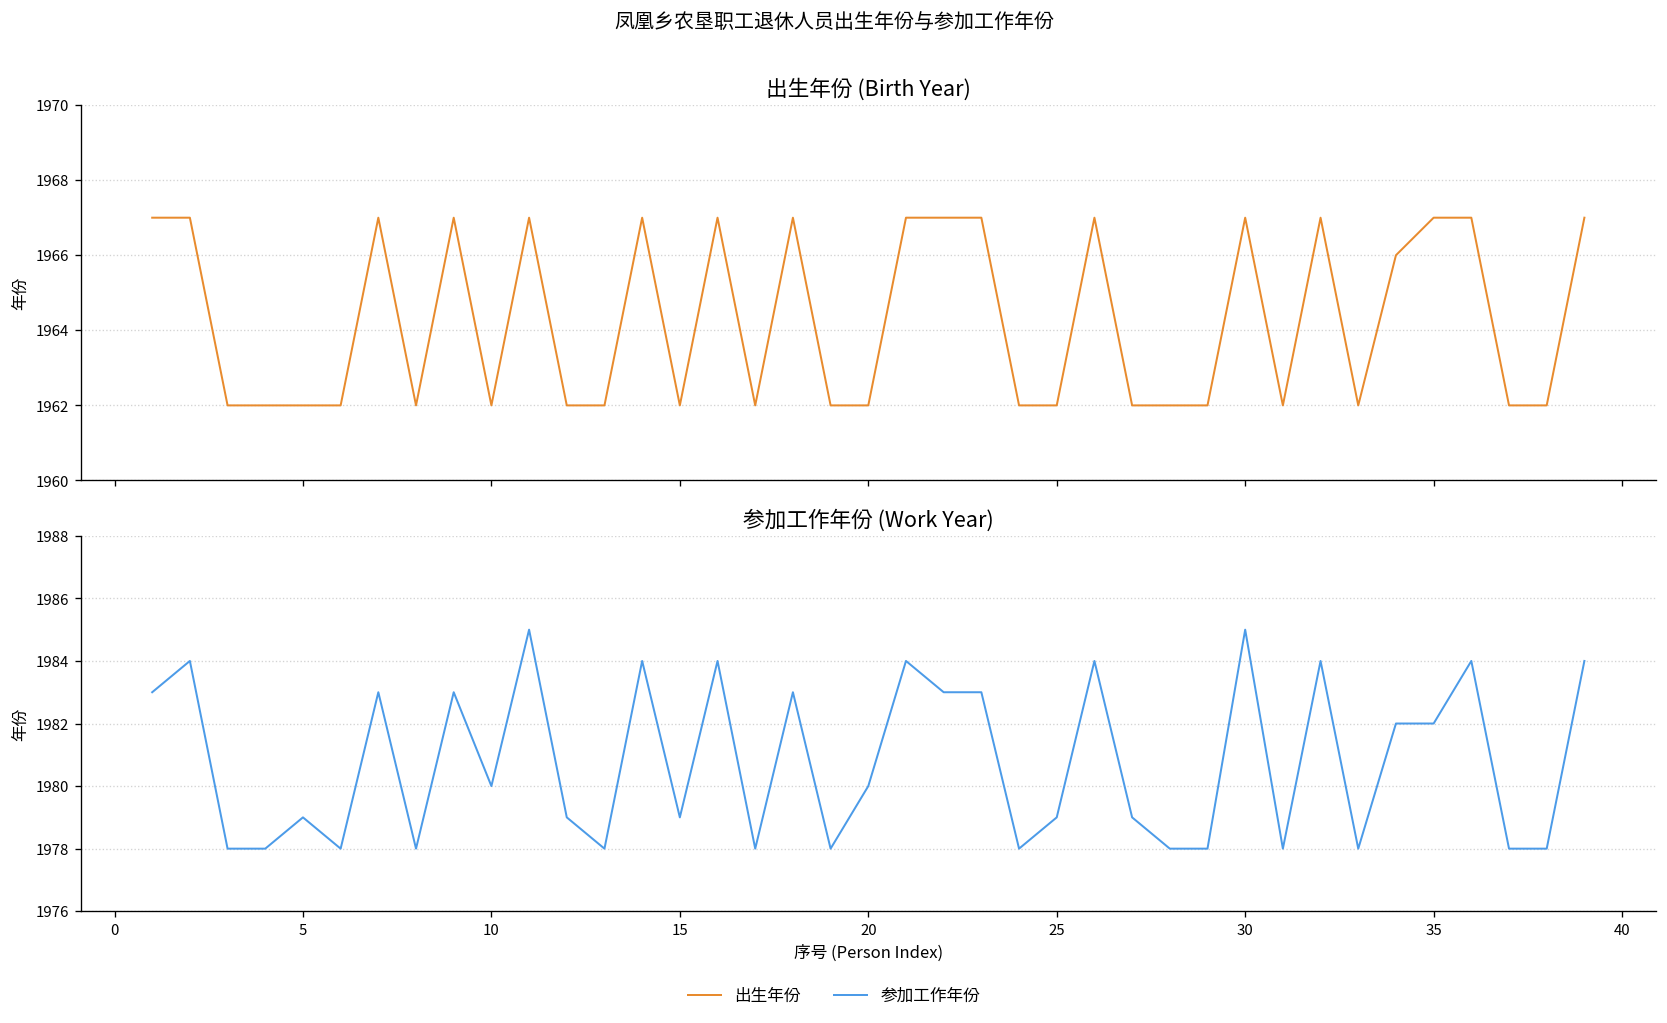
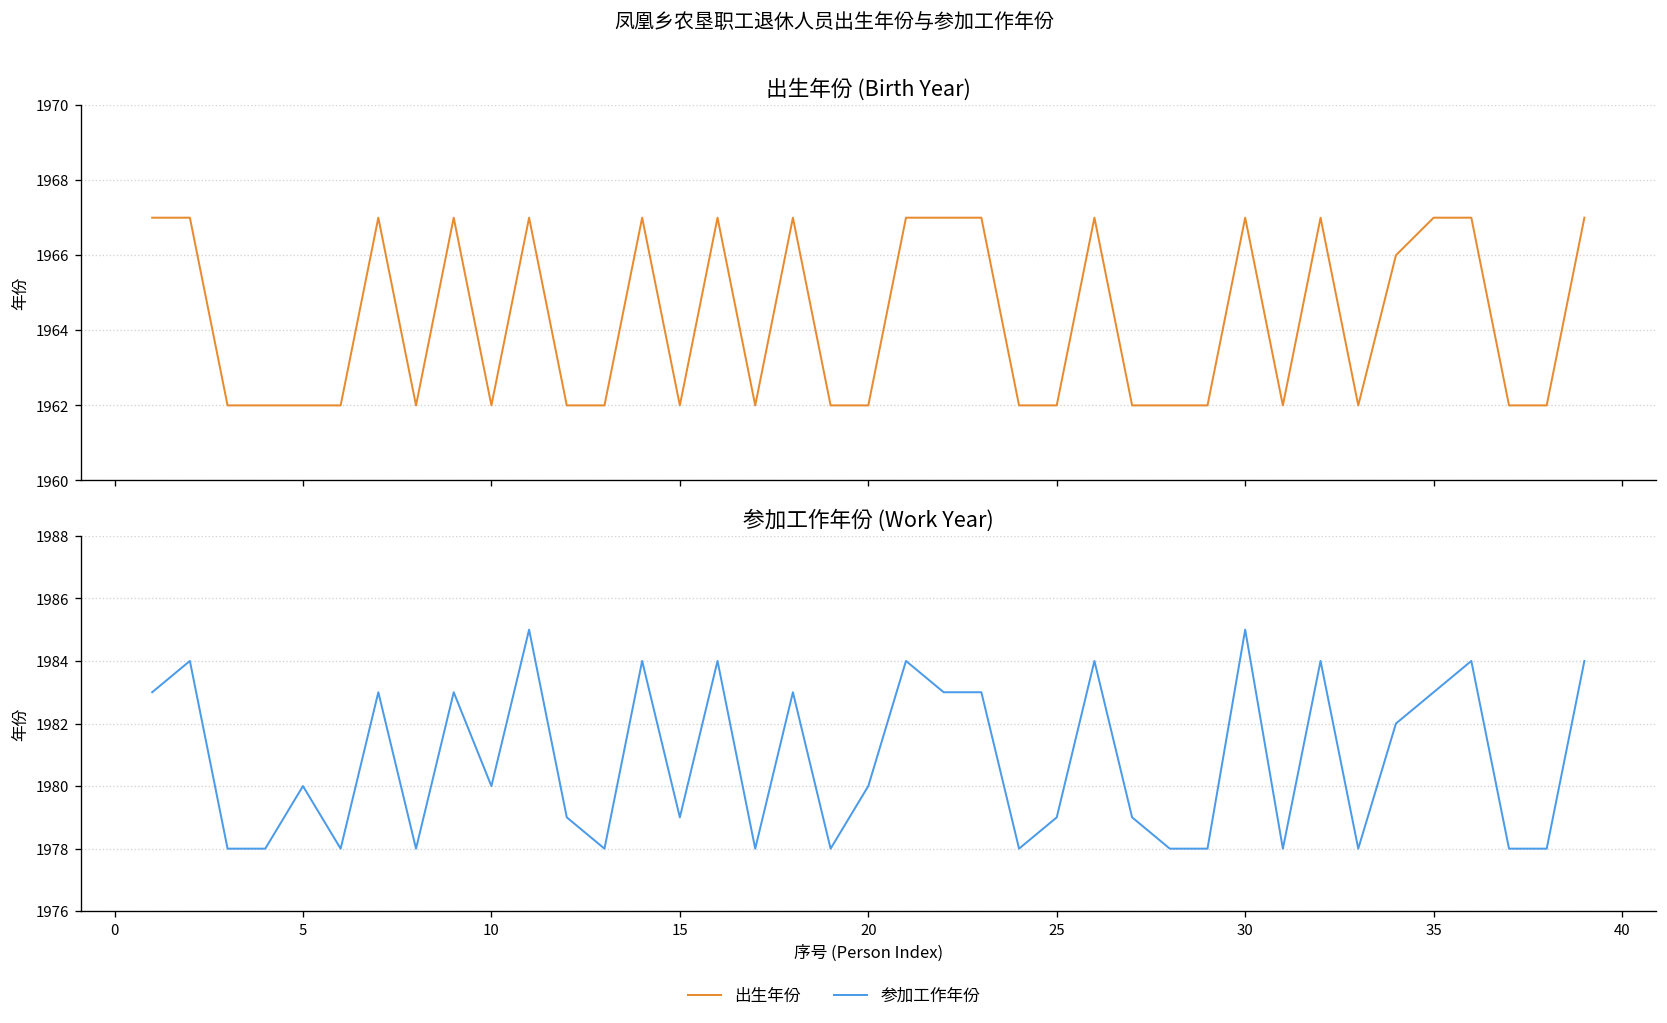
参加工作年份 (Work Year), 5: 1979 -> 1980
参加工作年份 (Work Year), 35: 1982 -> 1983
